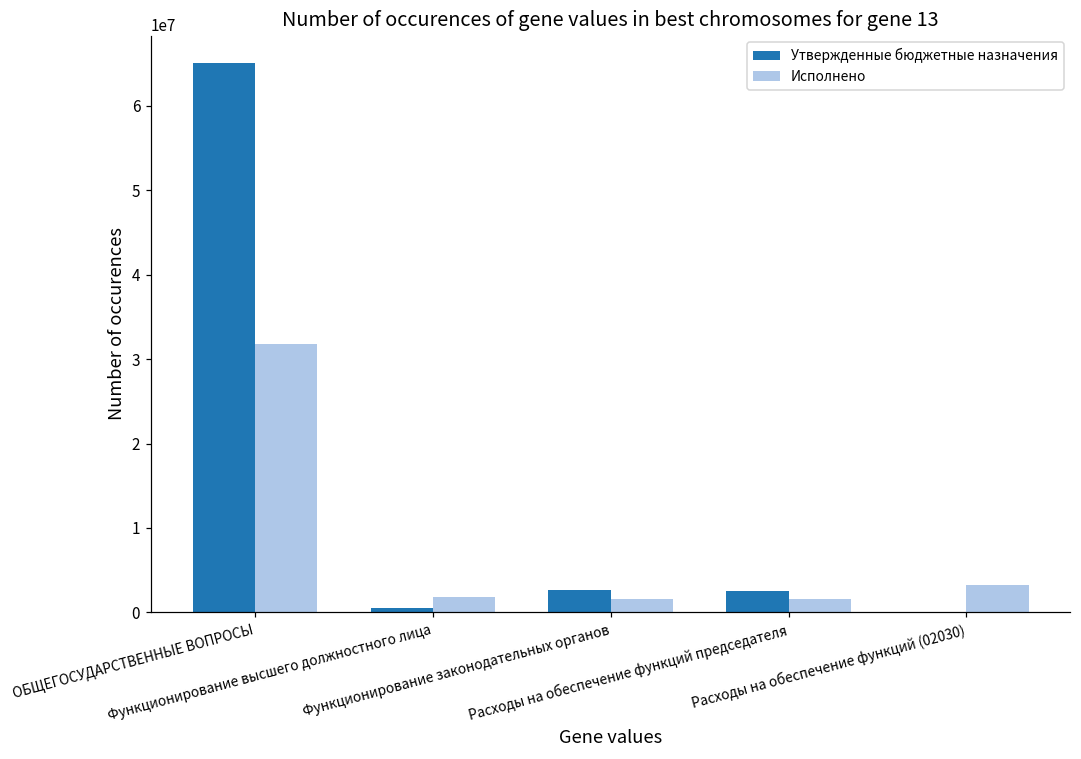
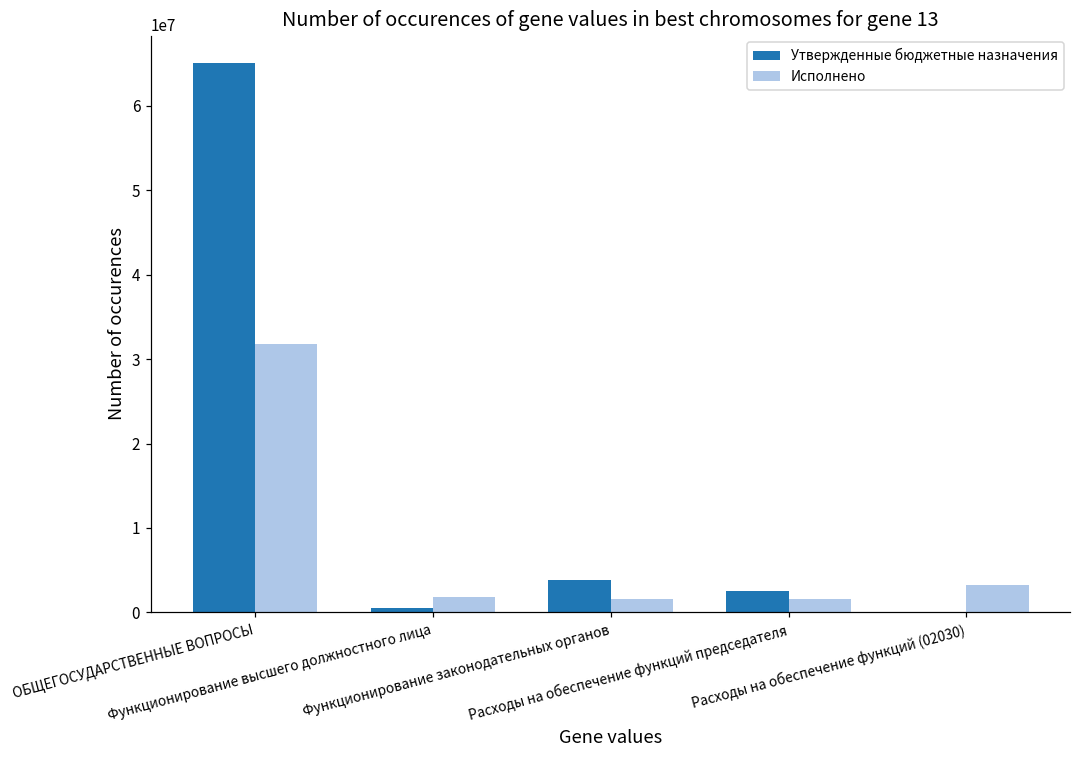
Утвержденные бюджетные назначения, Функционирование законодательных органов: 3000000 -> 4000000
